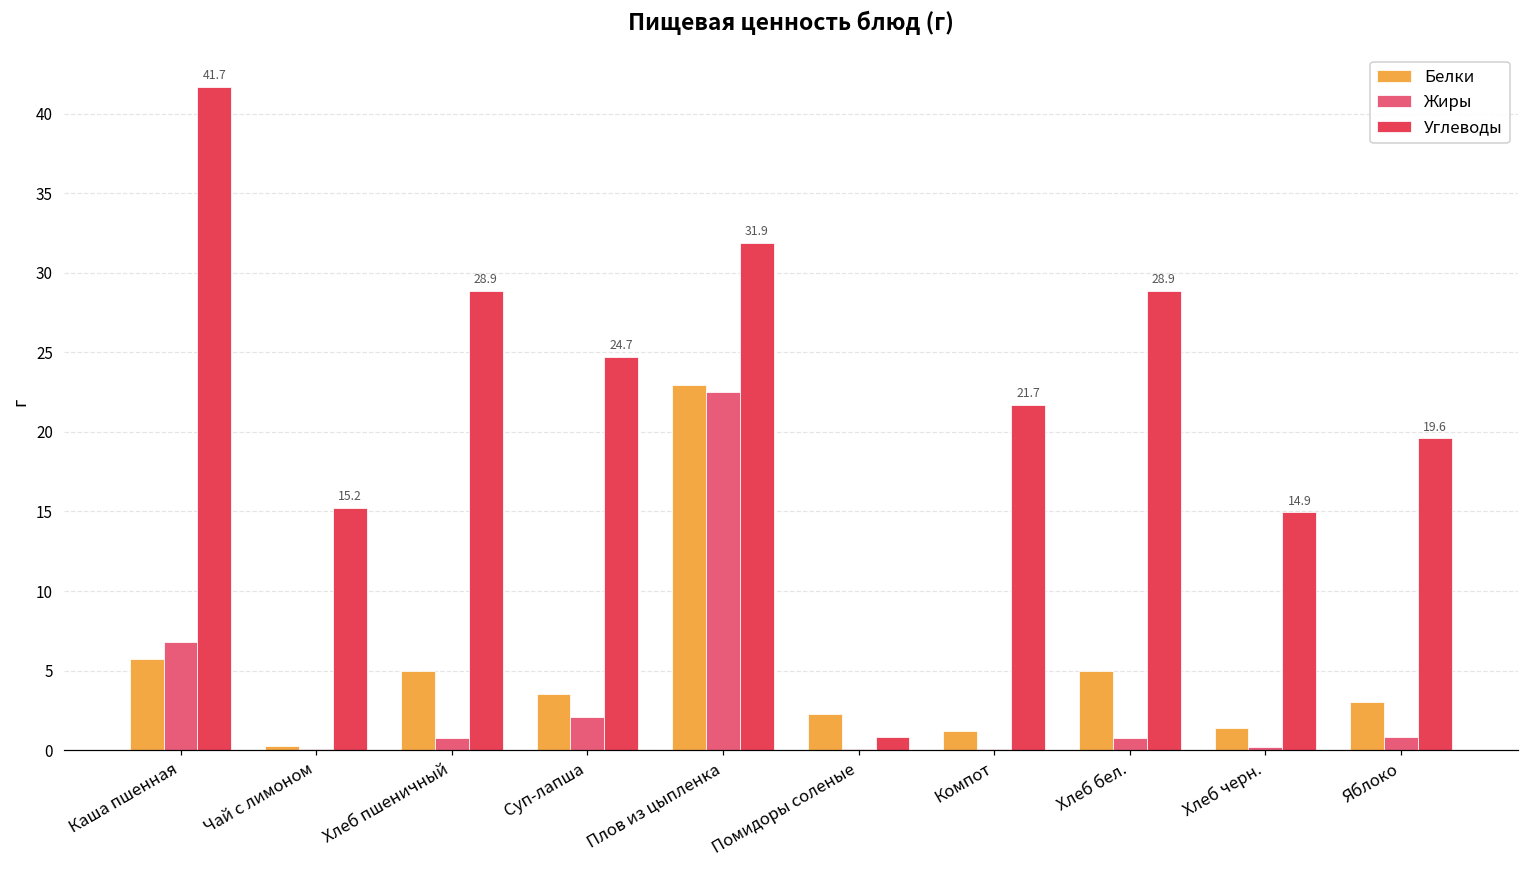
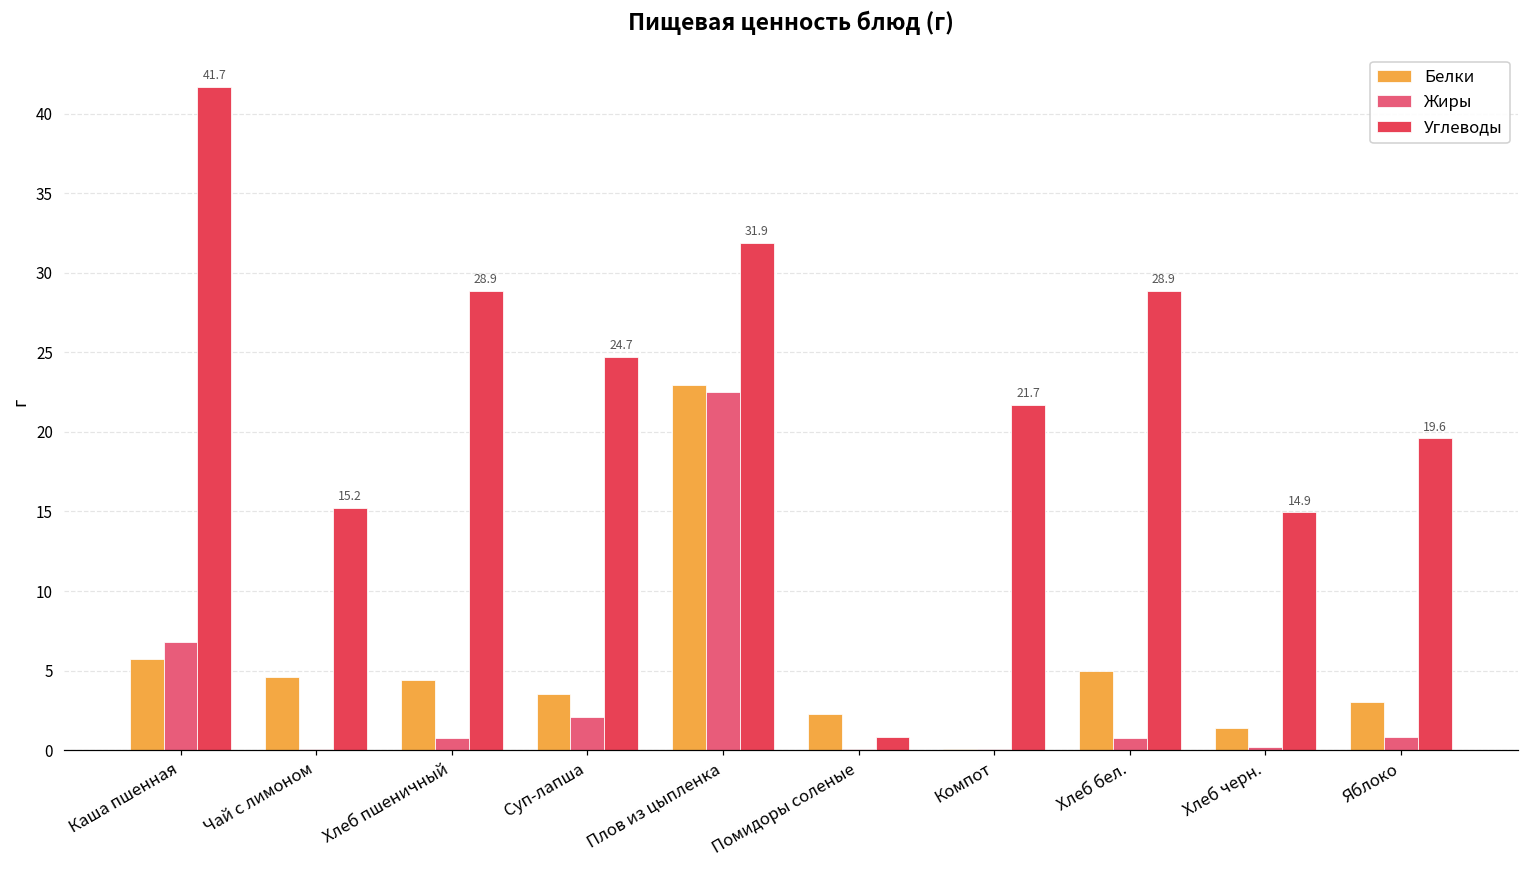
Белки, Чай с лимоном: 0.3 -> 4.6
Белки, Хлеб пшеничный: 5.0 -> 4.4
Белки, Компот: 1.2 -> 0.1
